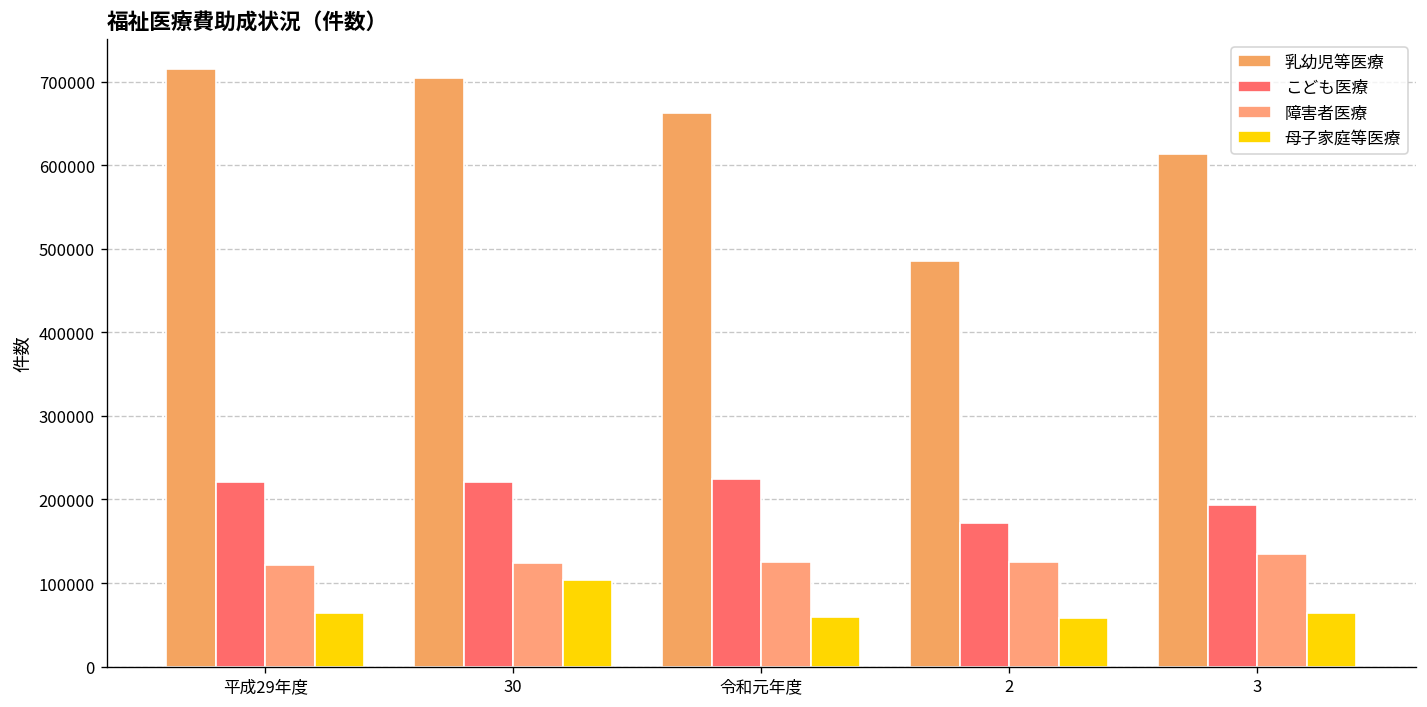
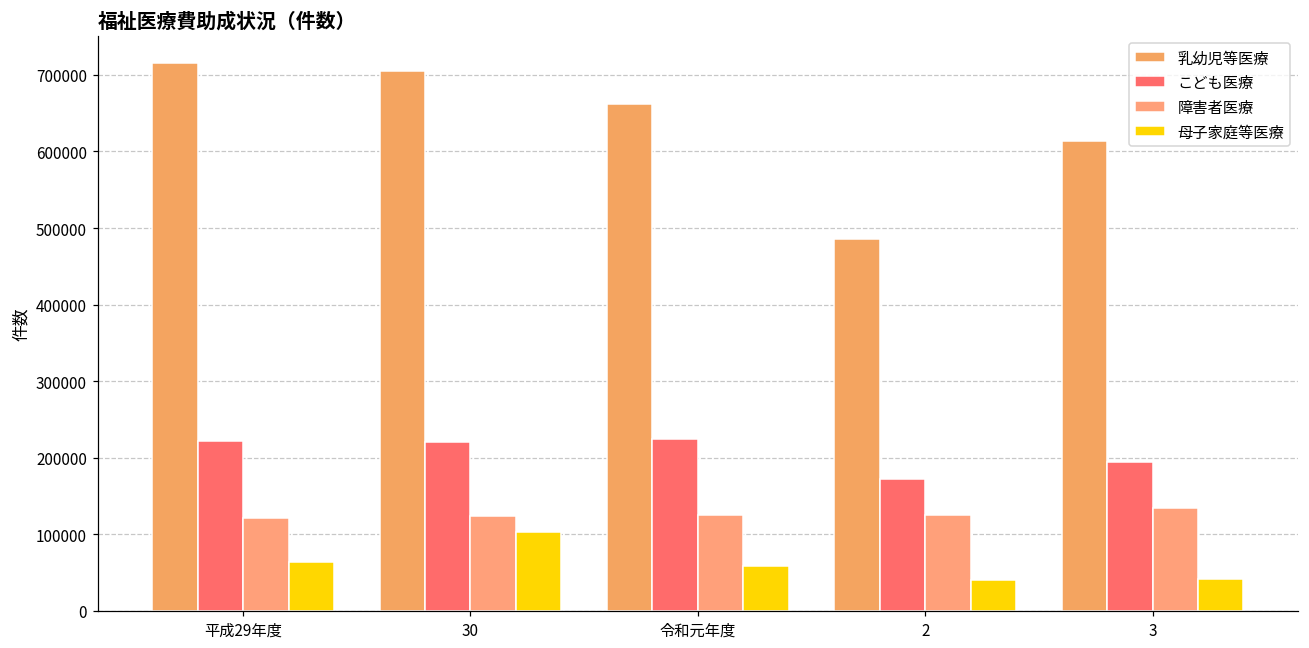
母子家庭等医療, 2: 60000 -> 40000
母子家庭等医療, 3: 60000 -> 40000
